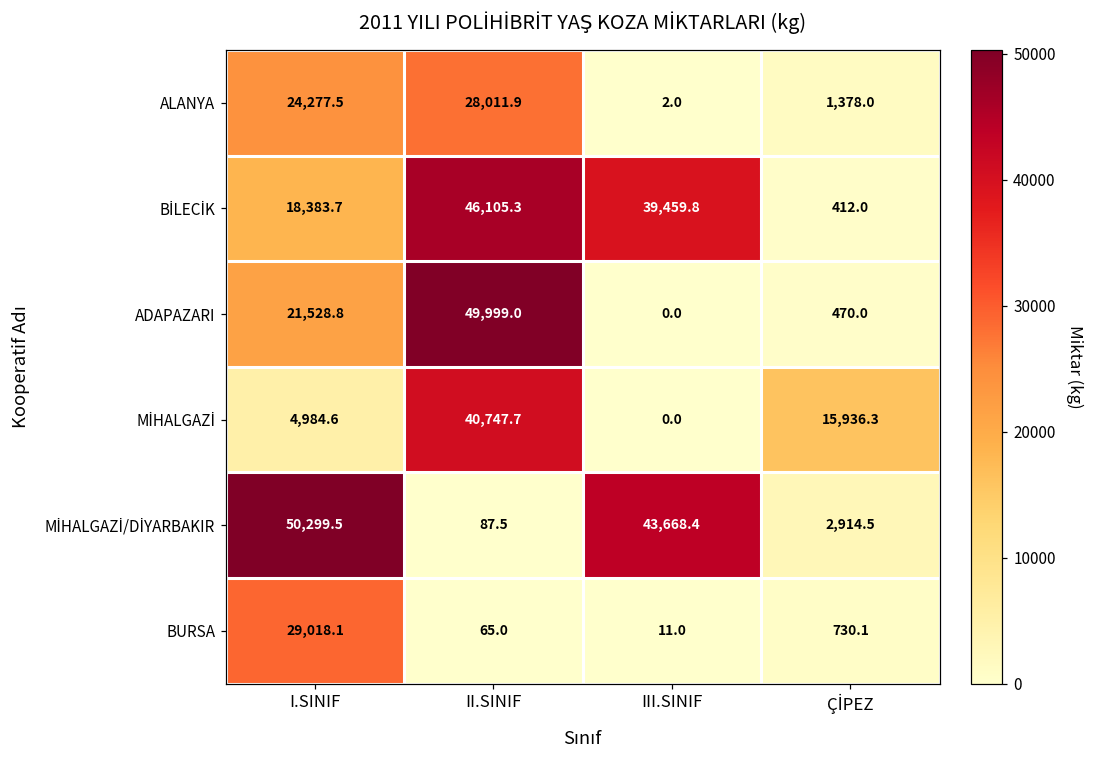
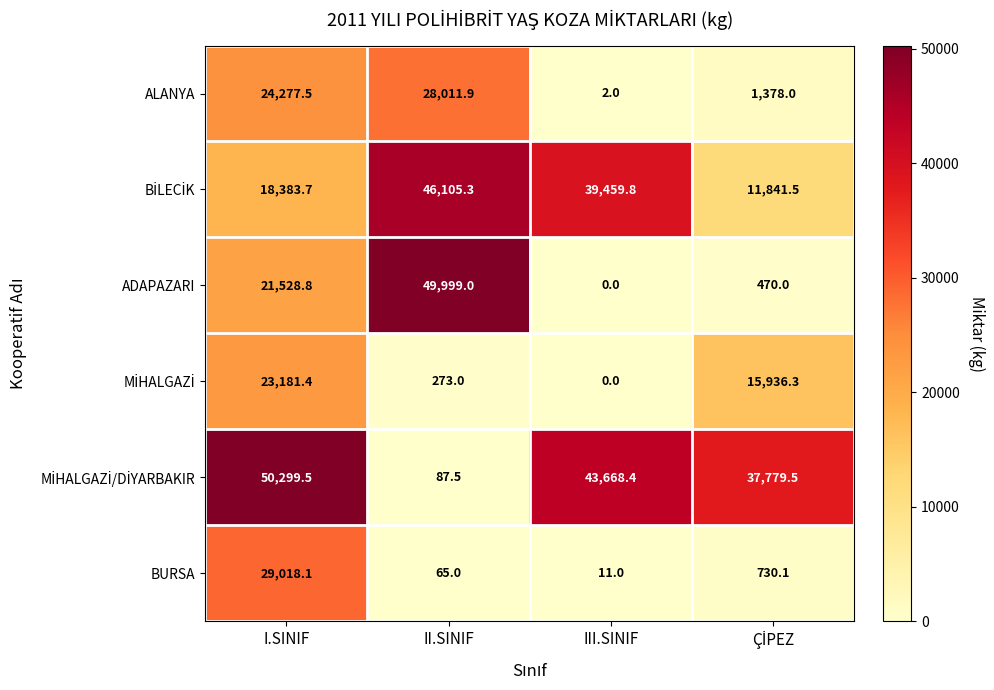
BİLECİK, ÇİPEZ: 412.0 -> 11,841.5
MİHALGAZİ, I.SINIF: 4,984.6 -> 23,181.4
MİHALGAZİ, II.SINIF: 40,747.7 -> 273.0
MİHALGAZİ/DİYARBAKIR, ÇİPEZ: 2,914.5 -> 37,779.5
